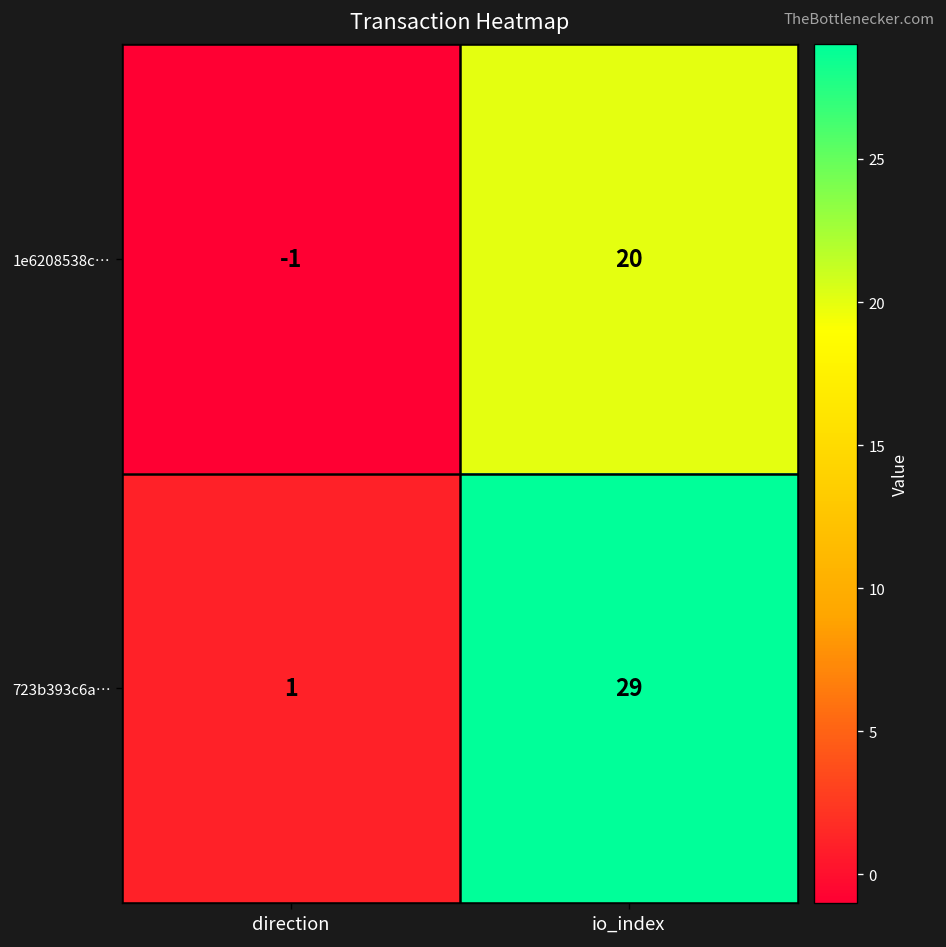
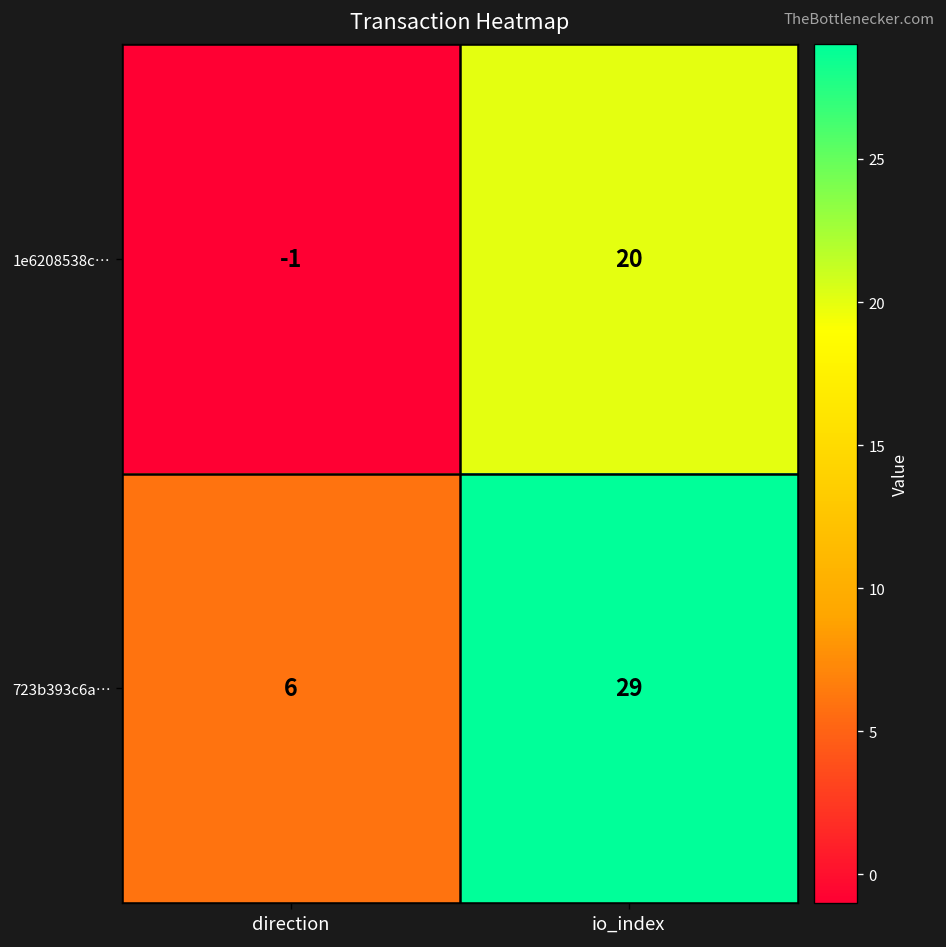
723b393c6a…, direction: 1 -> 6
